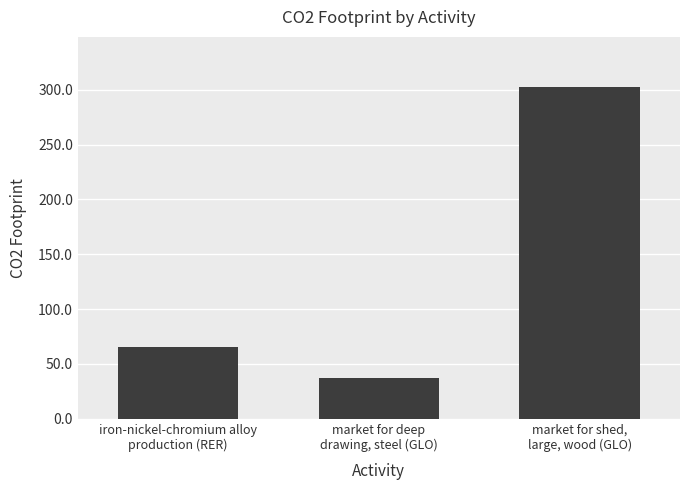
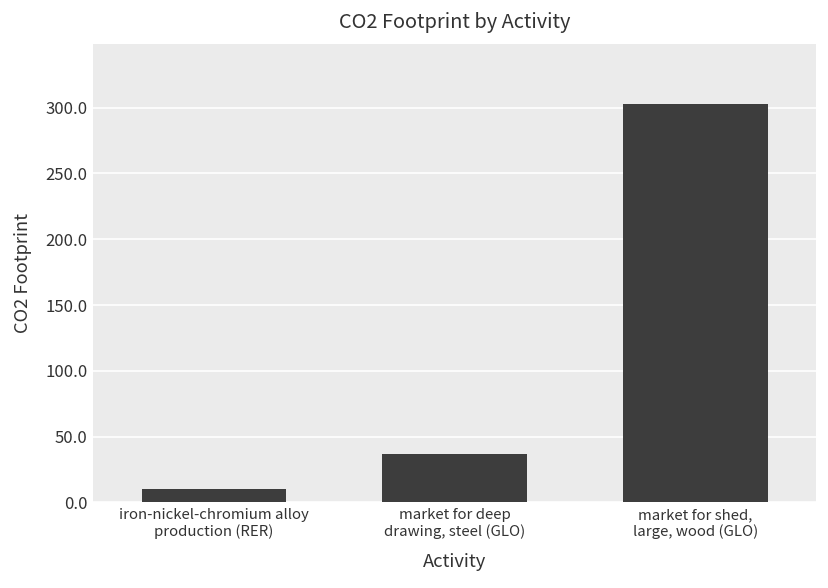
iron-nickel-chromium alloy production (RER): 65 -> 10
